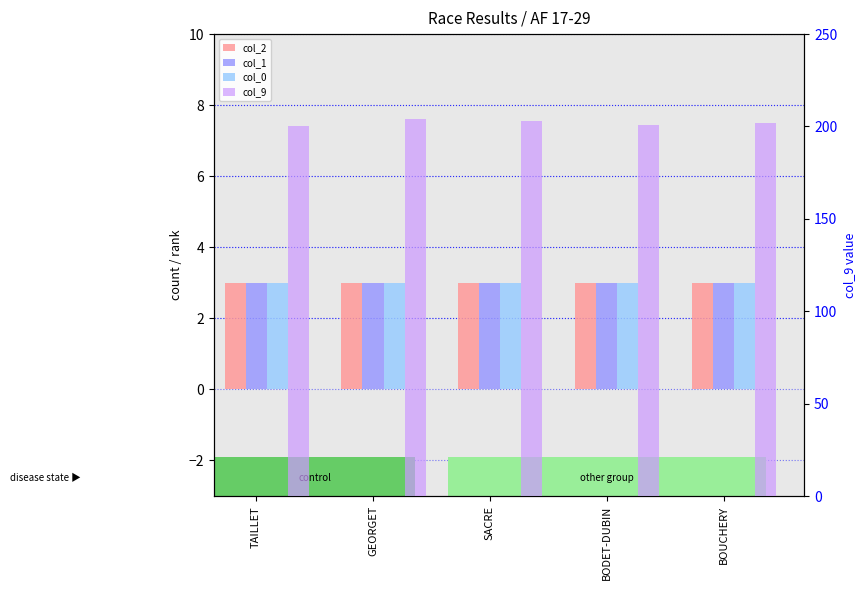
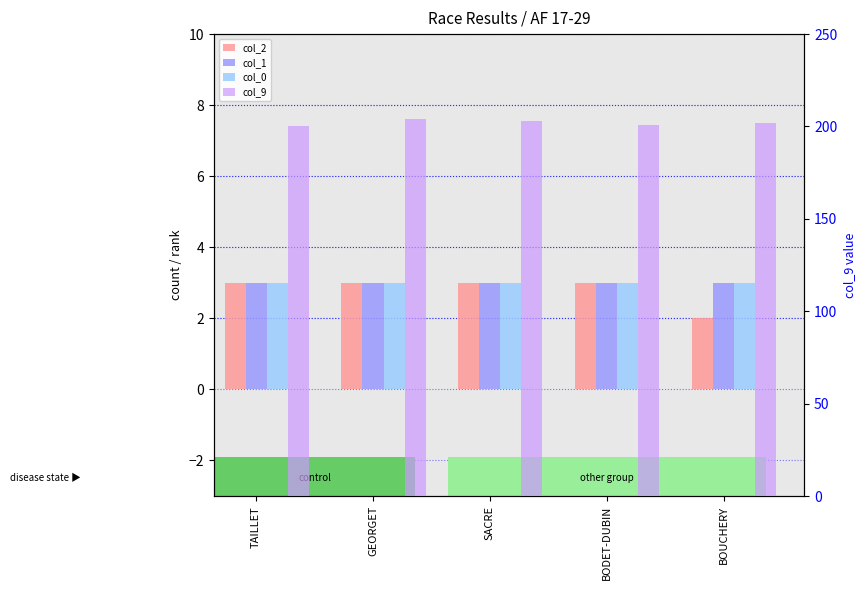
col_2, BOUCHERY: 3 -> 2
